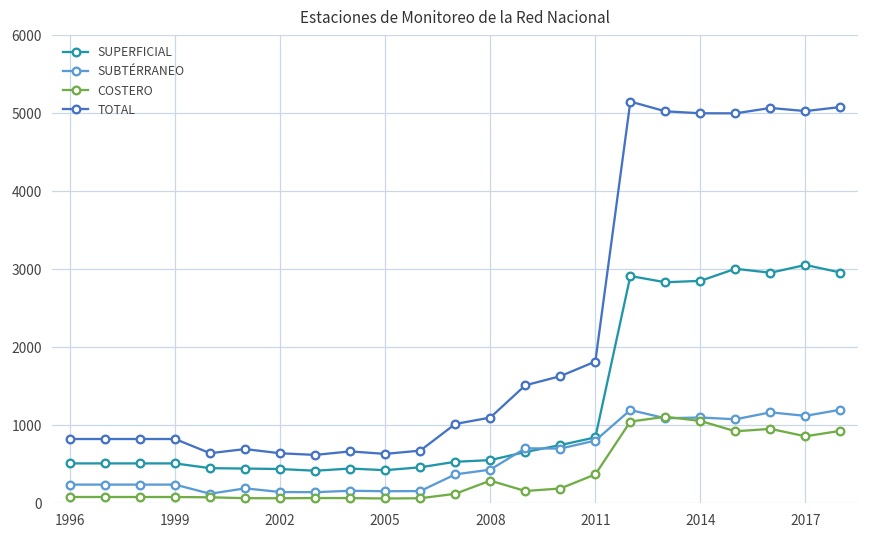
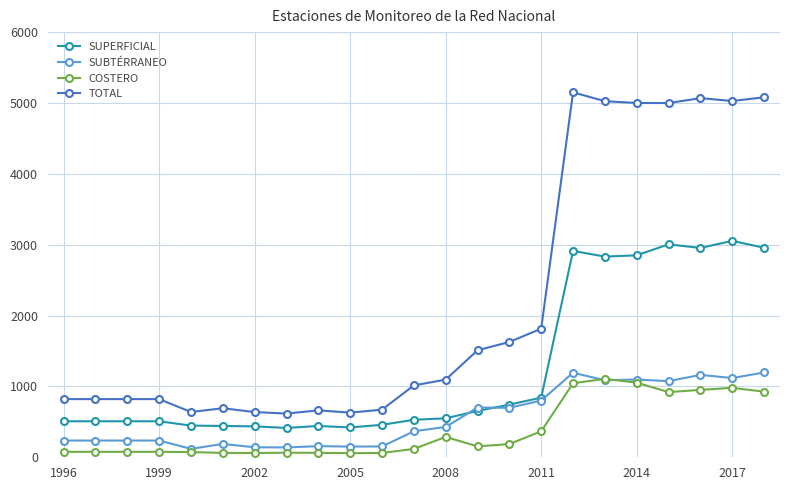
COSTERO, 2017: 900 -> 1000
